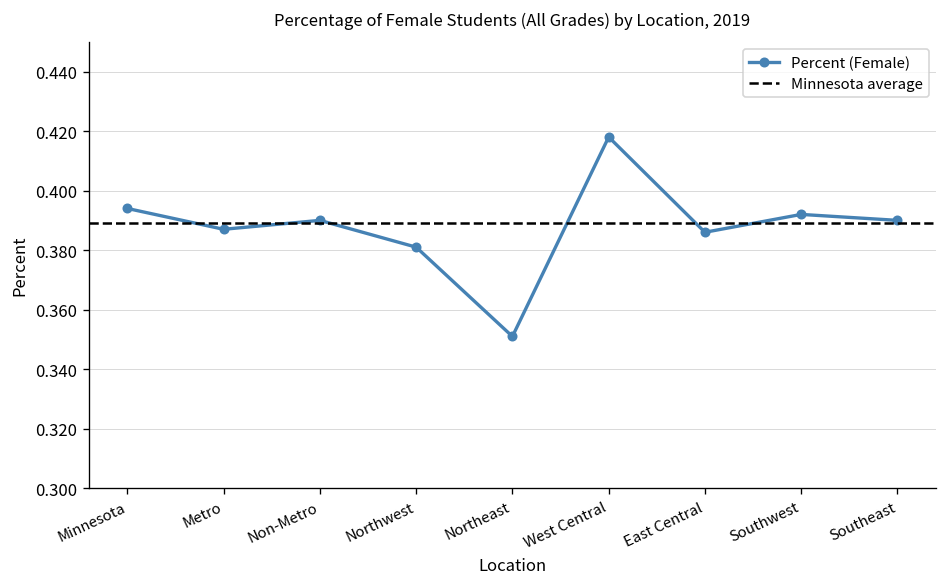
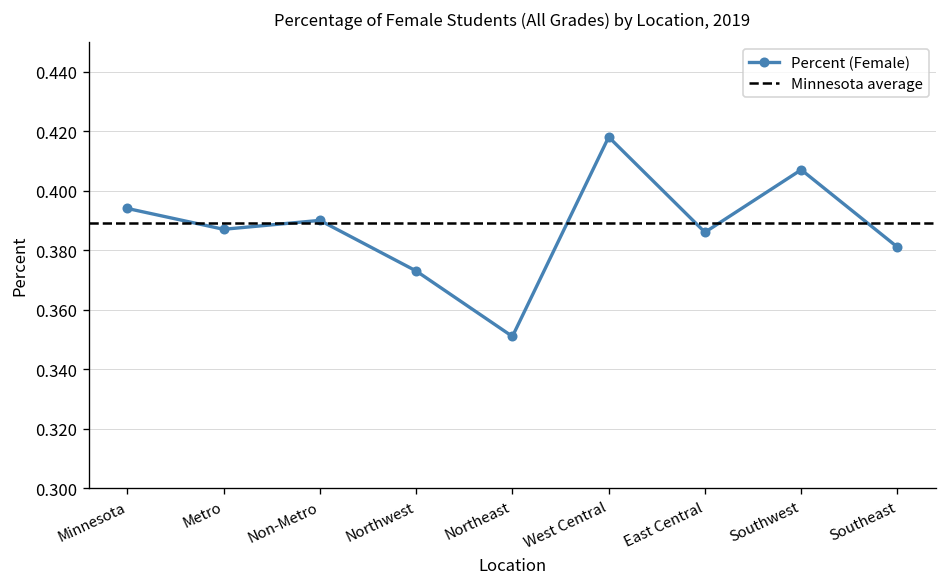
Northwest: 0.381 -> 0.373
Southwest: 0.392 -> 0.407
Southeast: 0.390 -> 0.381
